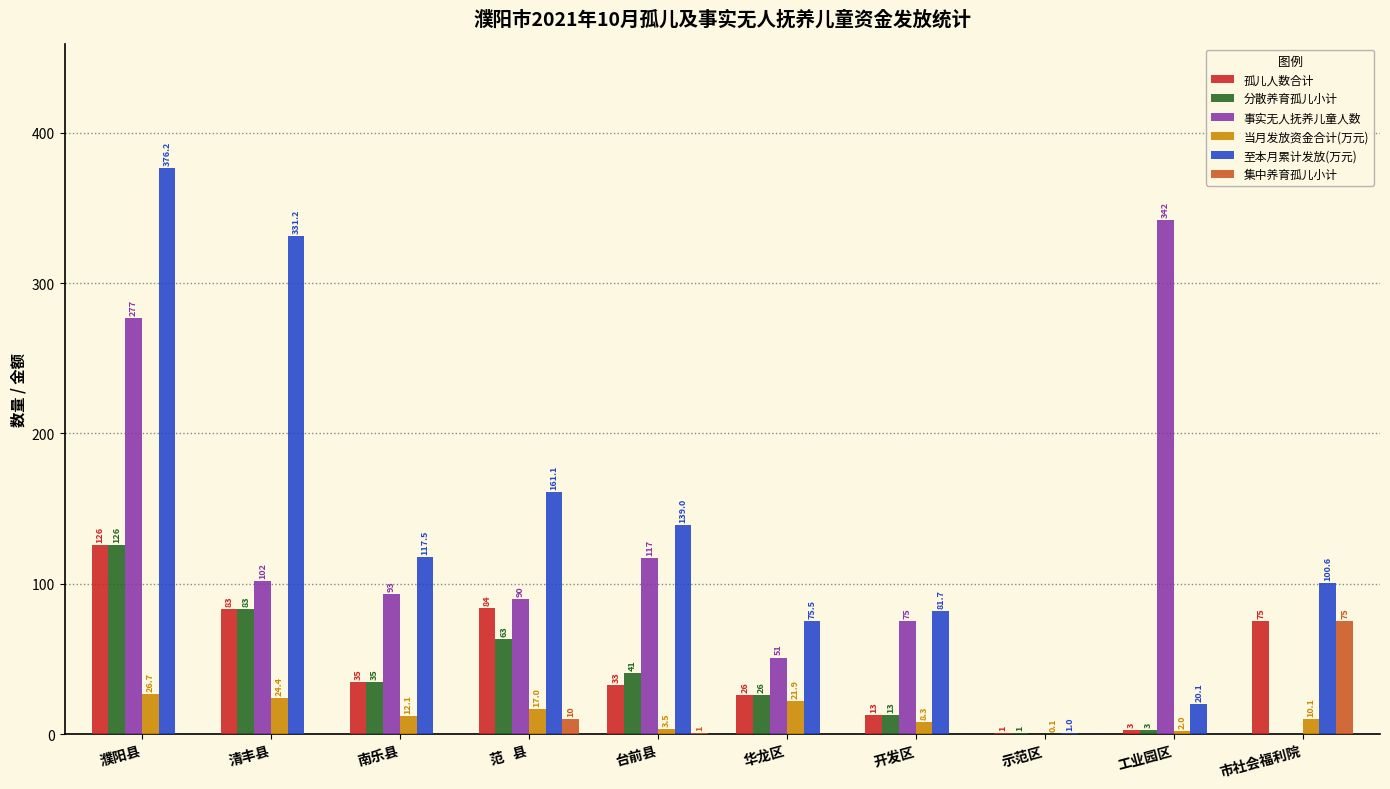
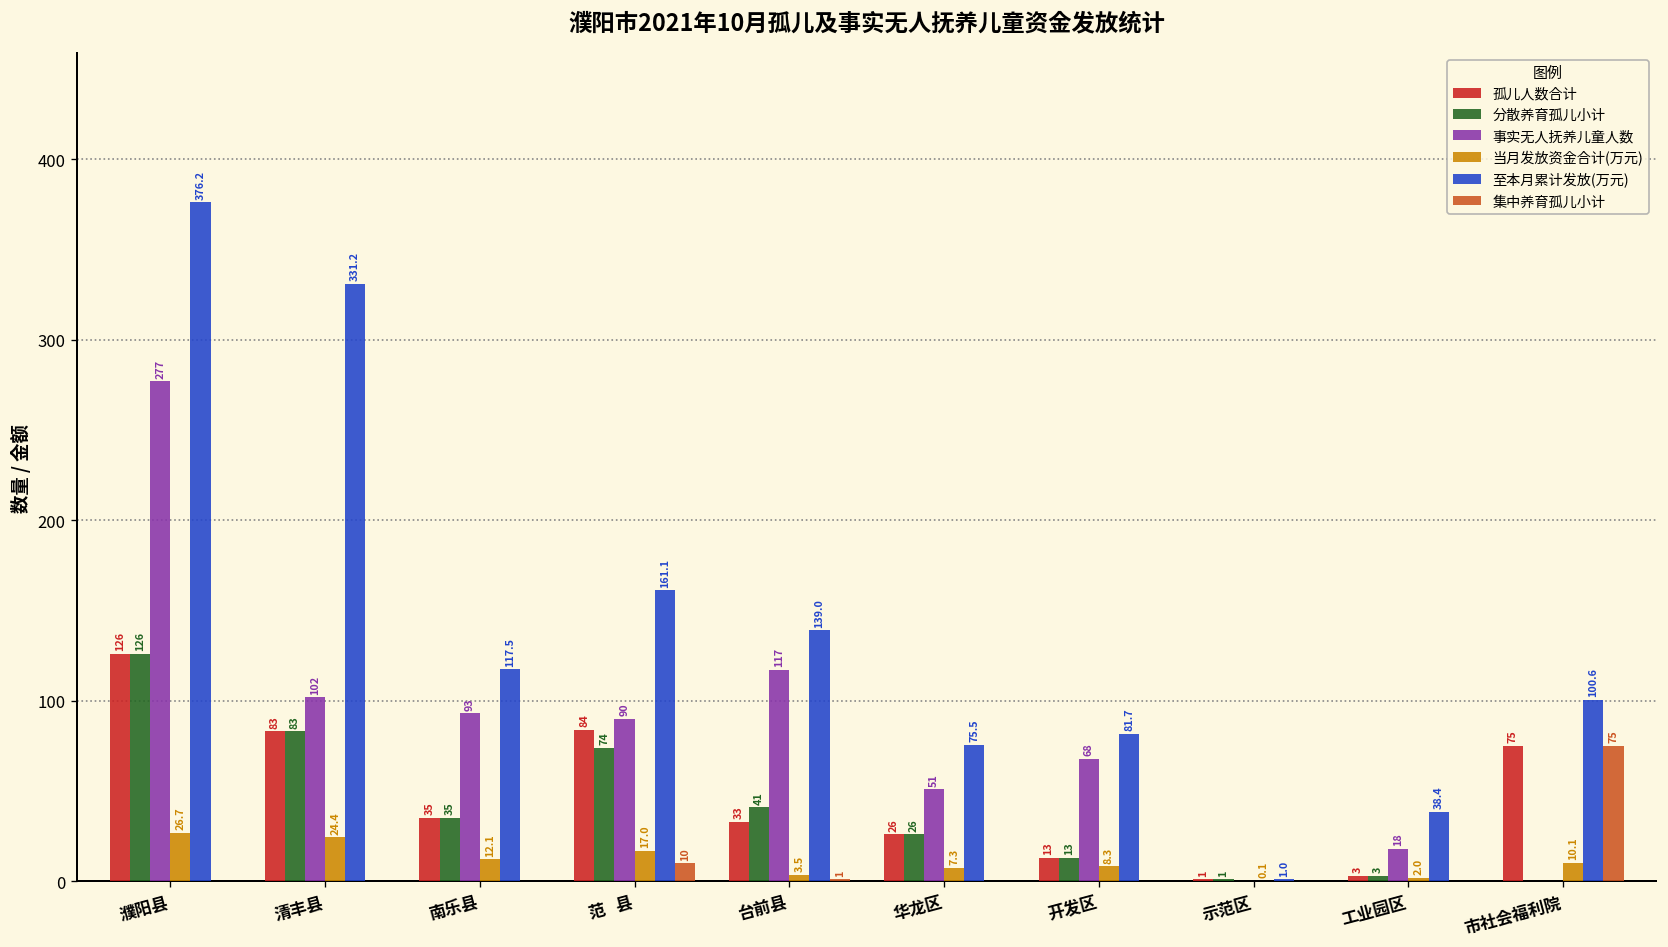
分散养育孤儿小计, 范 县: 63 -> 74
当月发放资金合计(万元), 华龙区: 21.9 -> 7.3
事实无人抚养儿童人数, 开发区: 75 -> 68
事实无人抚养儿童人数, 工业园区: 342 -> 18
至本月累计发放(万元), 工业园区: 20.1 -> 38.4
